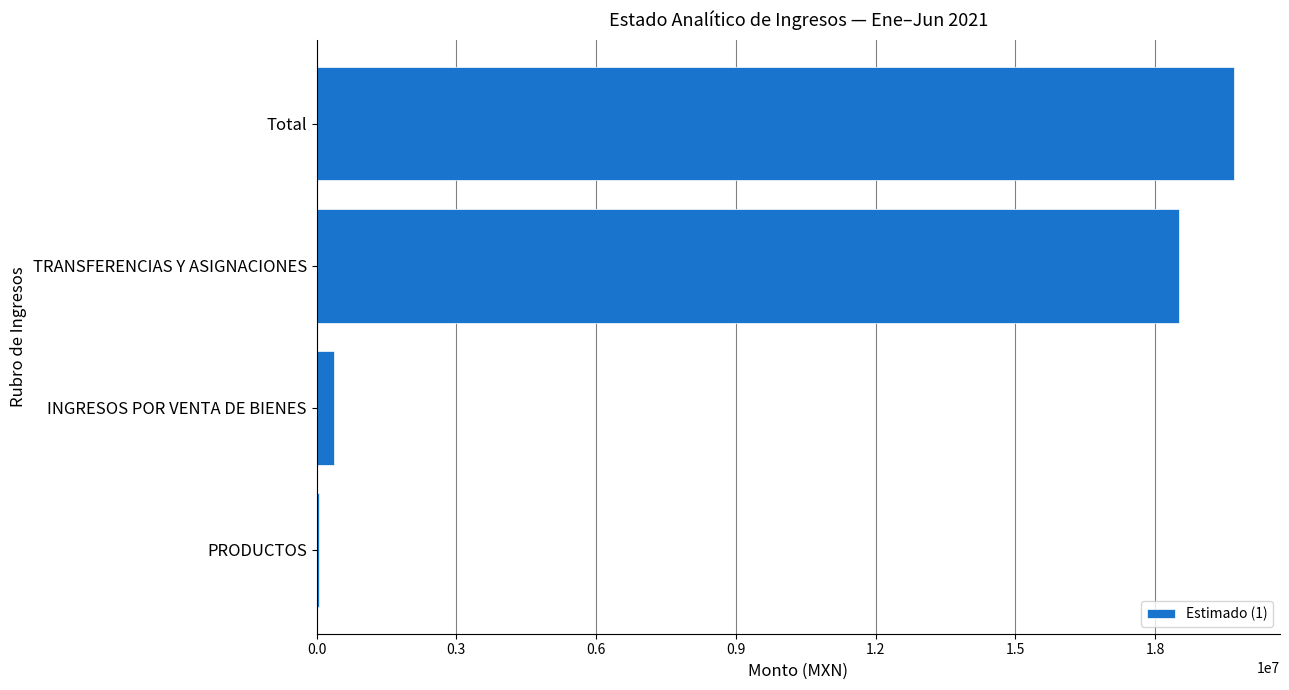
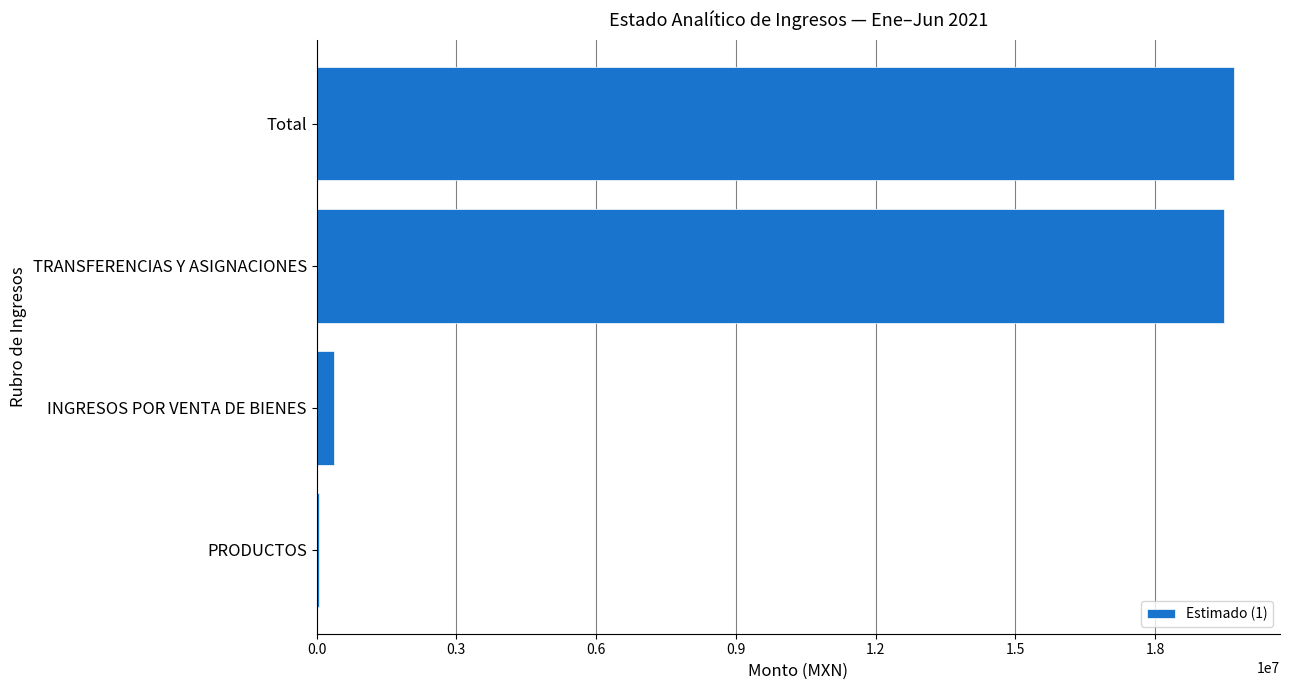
TRANSFERENCIAS Y ASIGNACIONES: 18500000 -> 19500000
